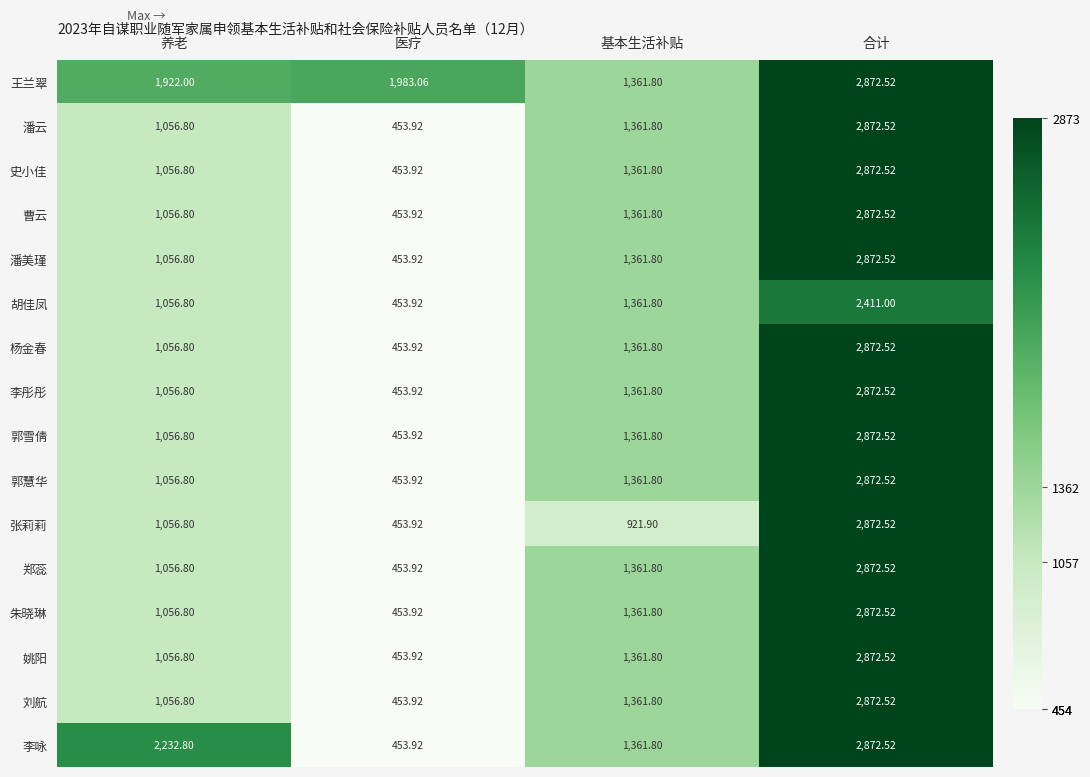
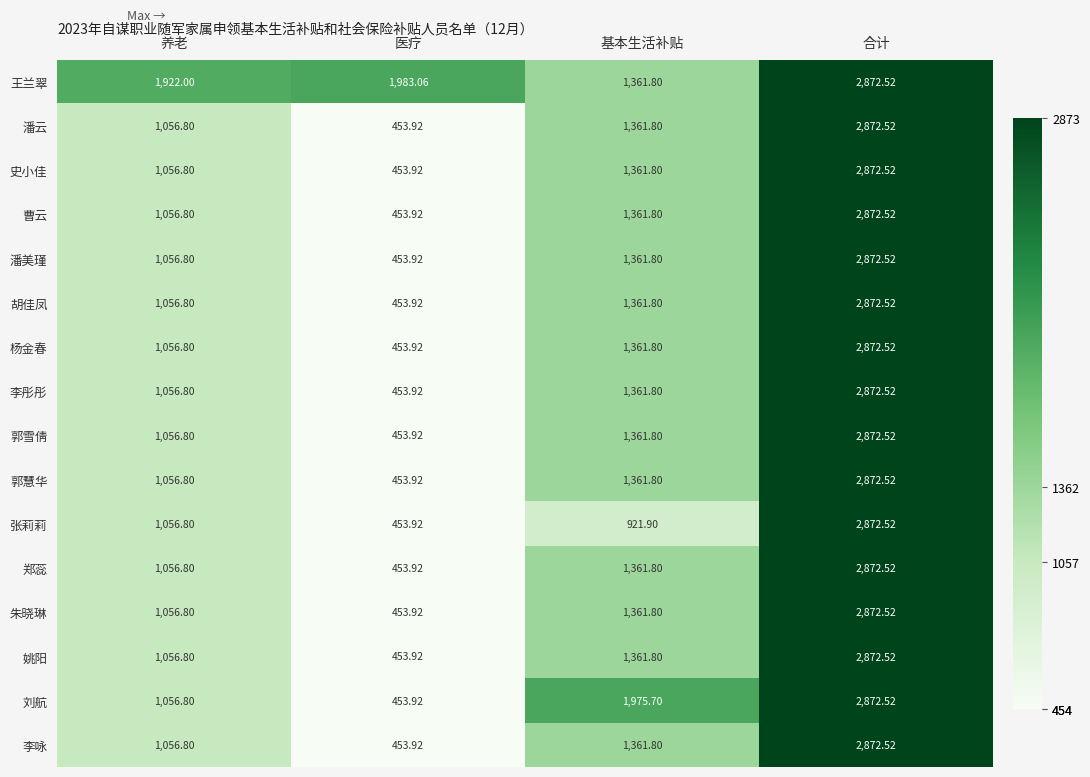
胡佳凤, 合计: 2,411.00 -> 2,872.52
刘航, 基本生活补贴: 1,361.80 -> 1,975.70
李咏, 养老: 2,232.80 -> 1,056.80
